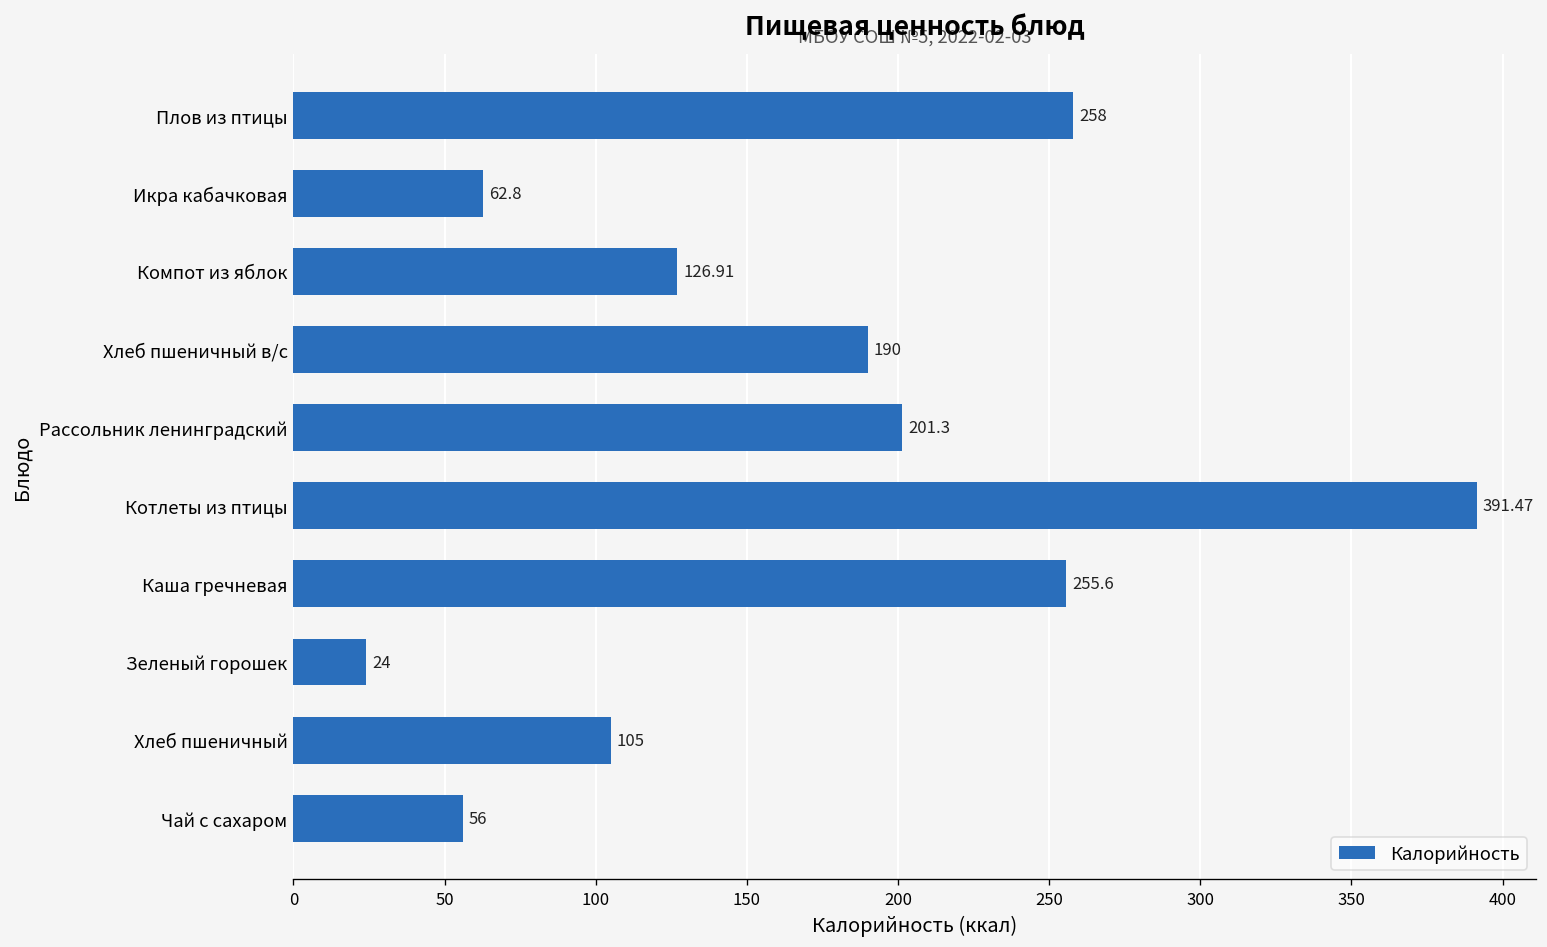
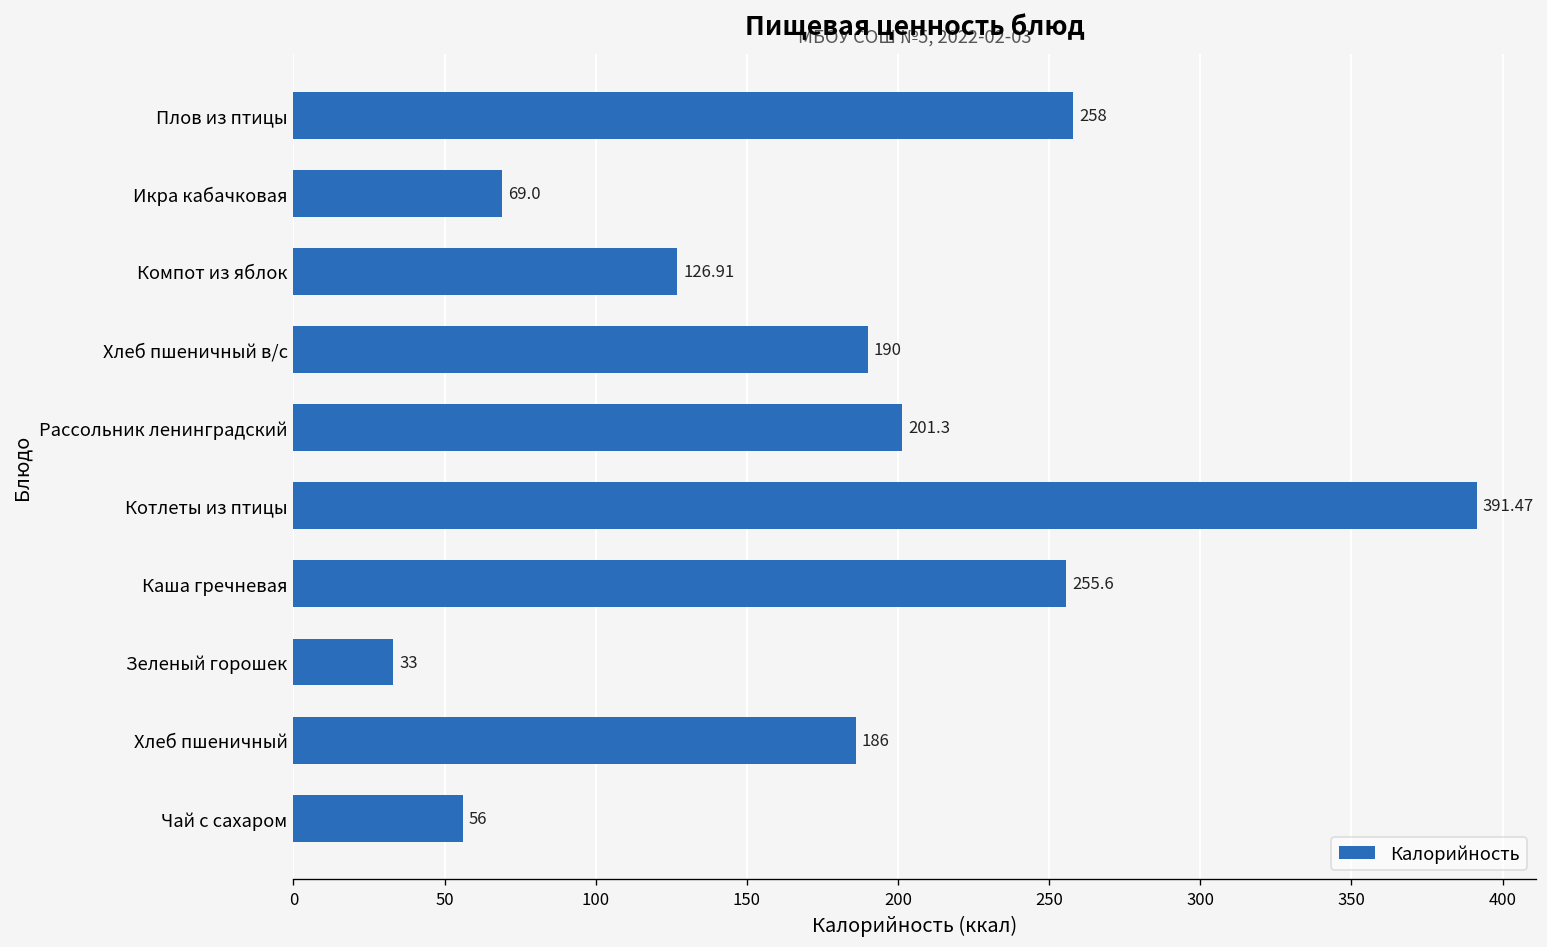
Икра кабачковая: 62.8 -> 69.0
Зеленый горошек: 24 -> 33
Хлеб пшеничный: 105 -> 186
